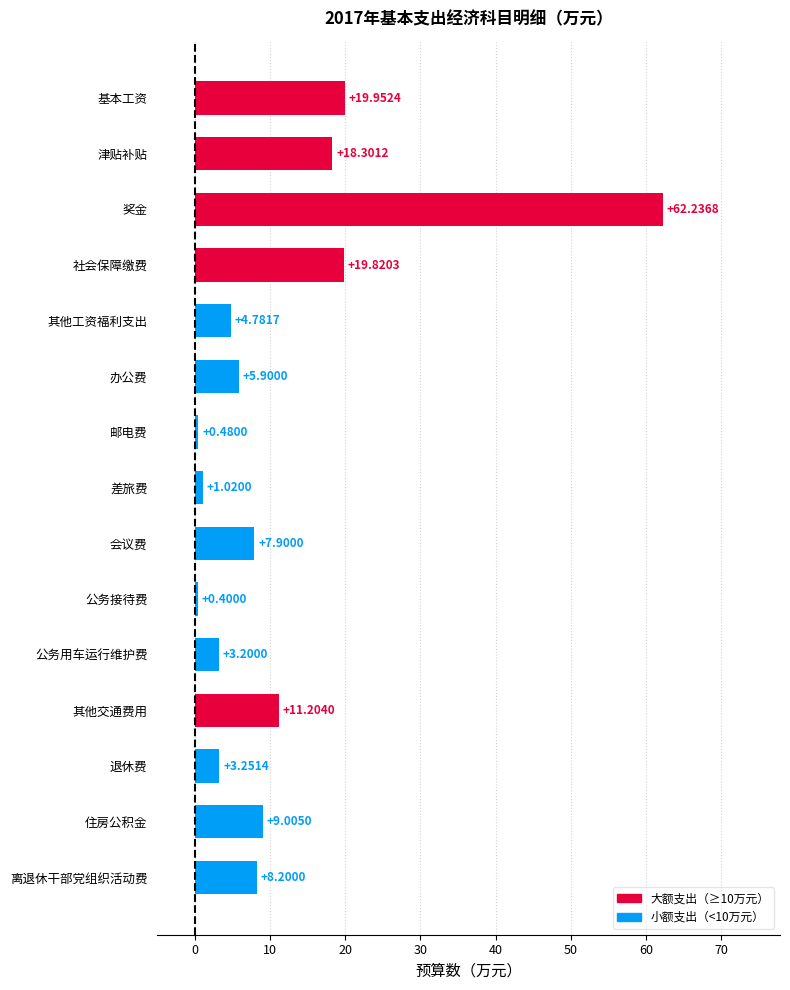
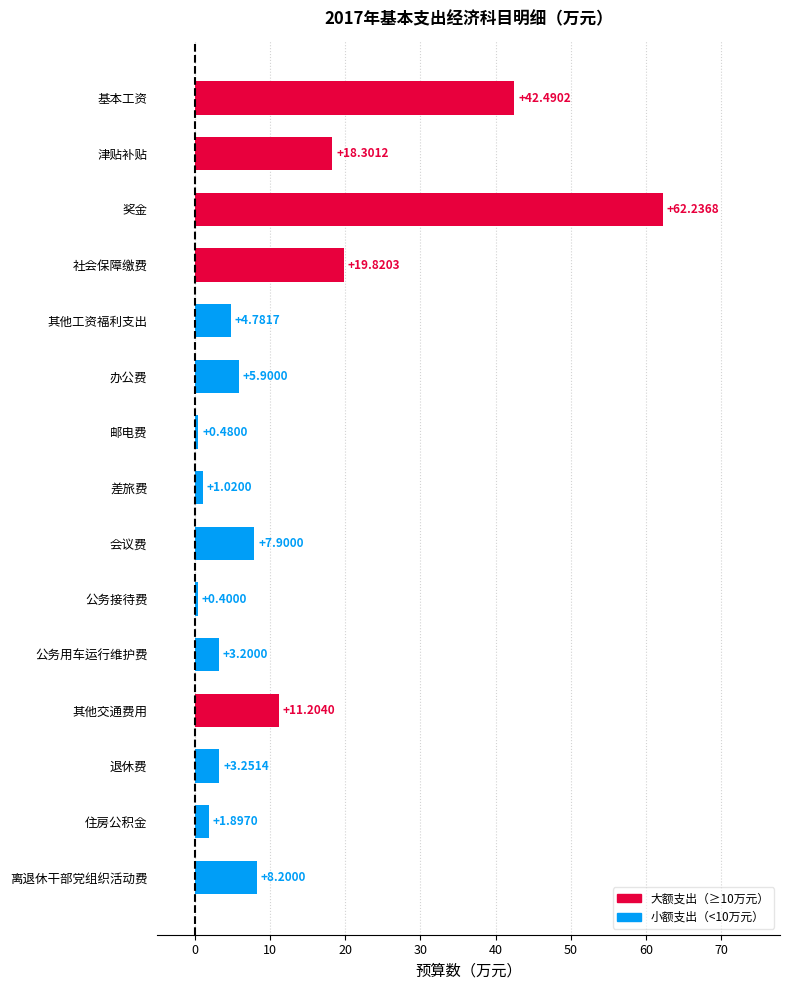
基本工资: +19.9524 -> +42.4902
住房公积金: +9.0050 -> +1.8970
